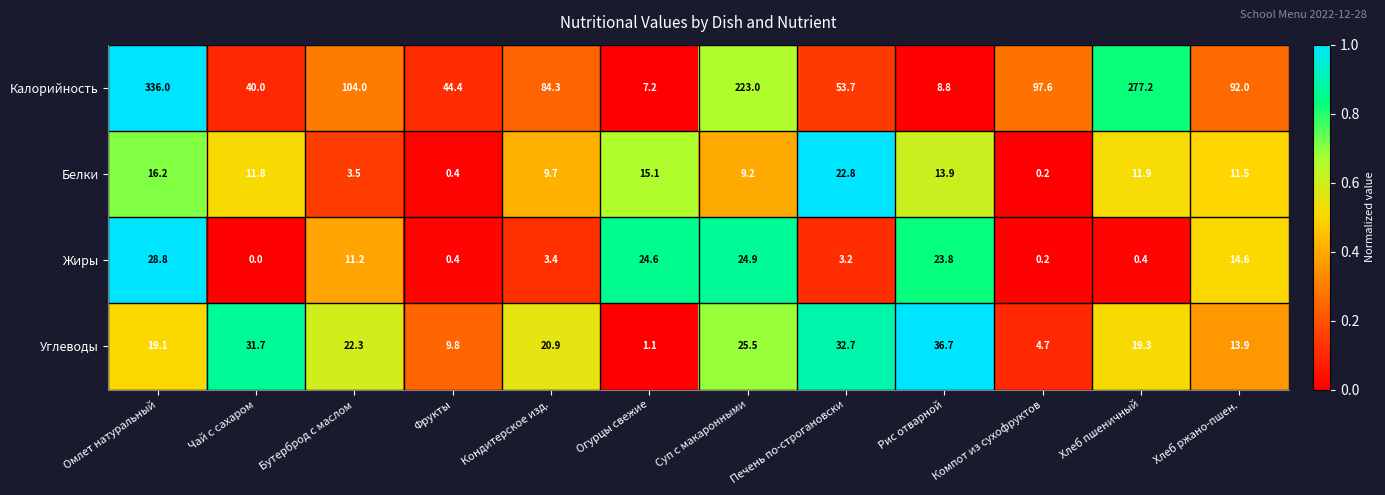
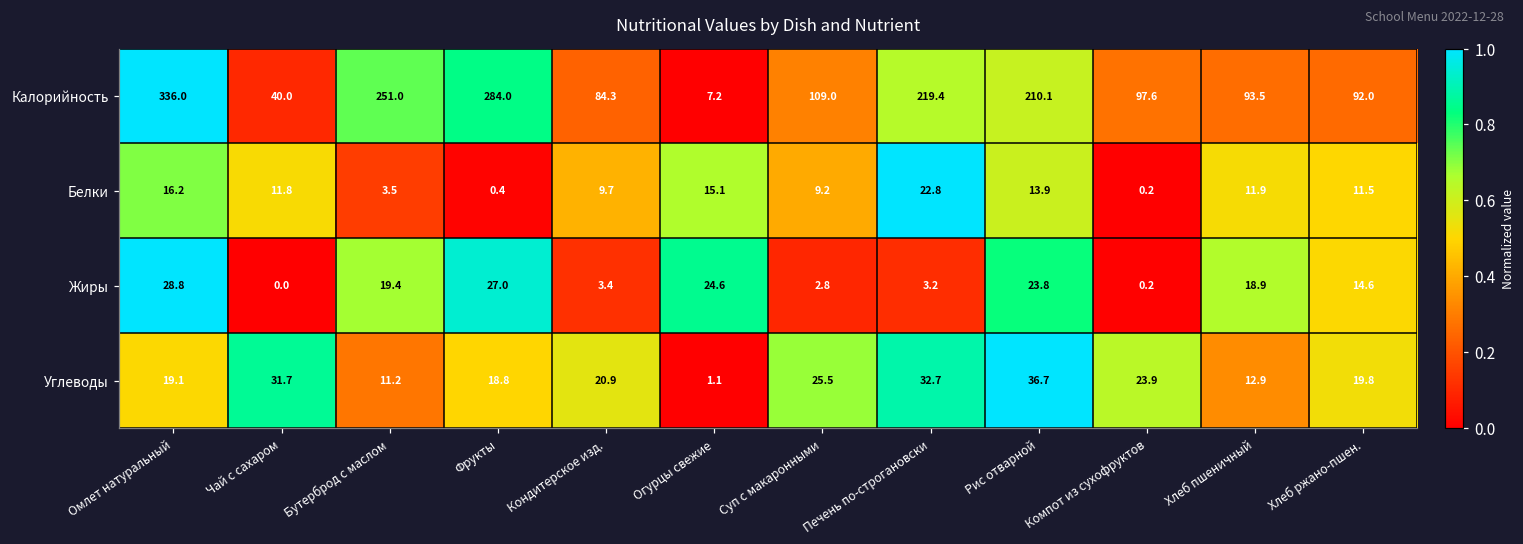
Калорийность, Бутерброд с маслом: 104.0 -> 251.0
Калорийность, Фрукты: 44.4 -> 284.0
Калорийность, Суп с макаронными: 223.0 -> 109.0
Калорийность, Печень по-строгановски: 53.7 -> 219.4
Калорийность, Рис отварной: 8.8 -> 210.1
Калорийность, Хлеб пшеничный: 277.2 -> 93.5
Жиры, Бутерброд с маслом: 11.2 -> 19.4
Жиры, Фрукты: 0.4 -> 27.0
Жиры, Суп с макаронными: 24.9 -> 2.8
Жиры, Хлеб пшеничный: 0.4 -> 18.9
Углеводы, Бутерброд с маслом: 22.3 -> 11.2
Углеводы, Фрукты: 9.8 -> 18.8
Углеводы, Компот из сухофруктов: 4.7 -> 23.9
Углеводы, Хлеб пшеничный: 19.3 -> 12.9
Углеводы, Хлеб ржано-пшен.: 13.9 -> 19.8
